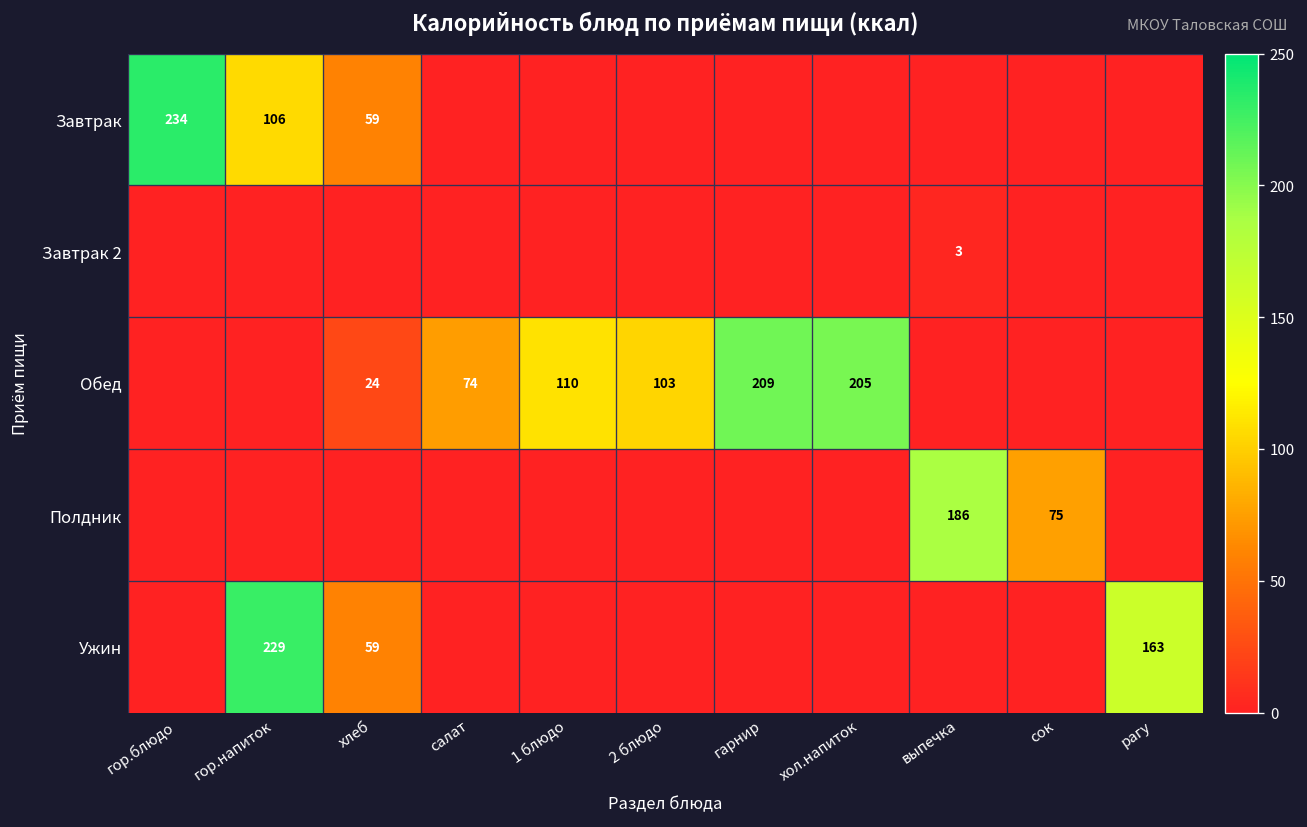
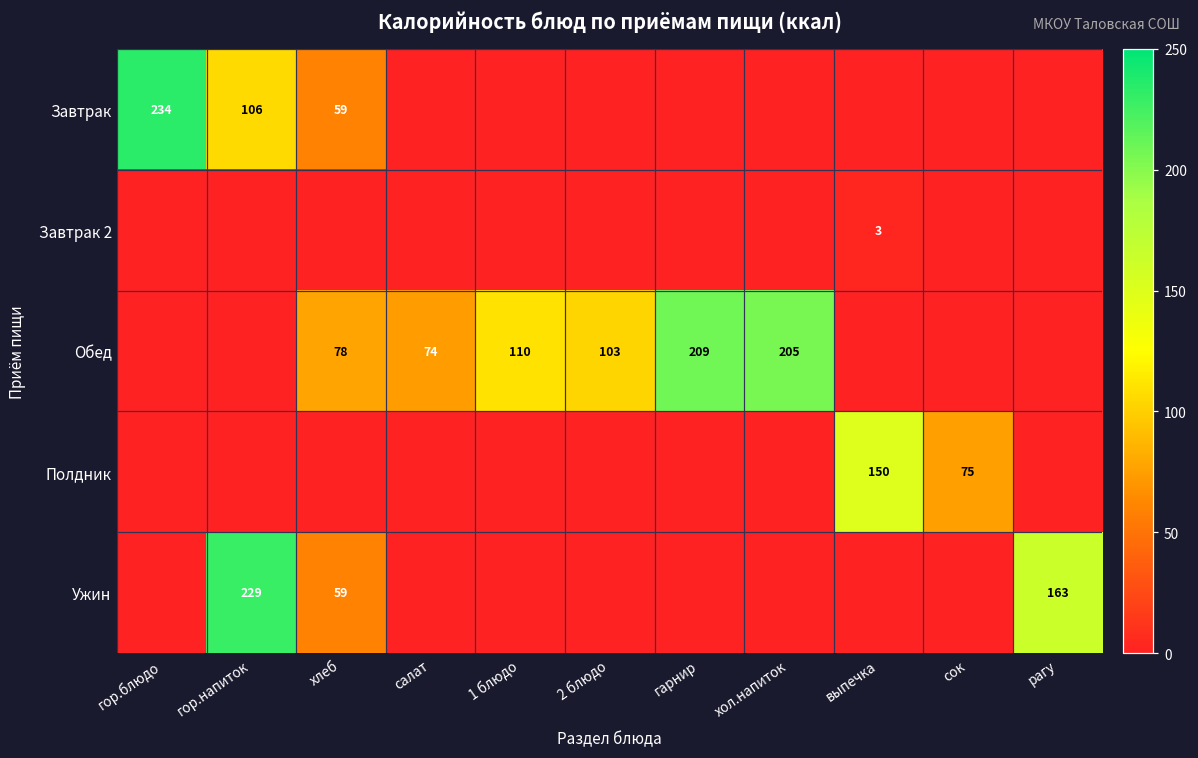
Обед, хлеб: 24 -> 78
Полдник, выпечка: 186 -> 150
